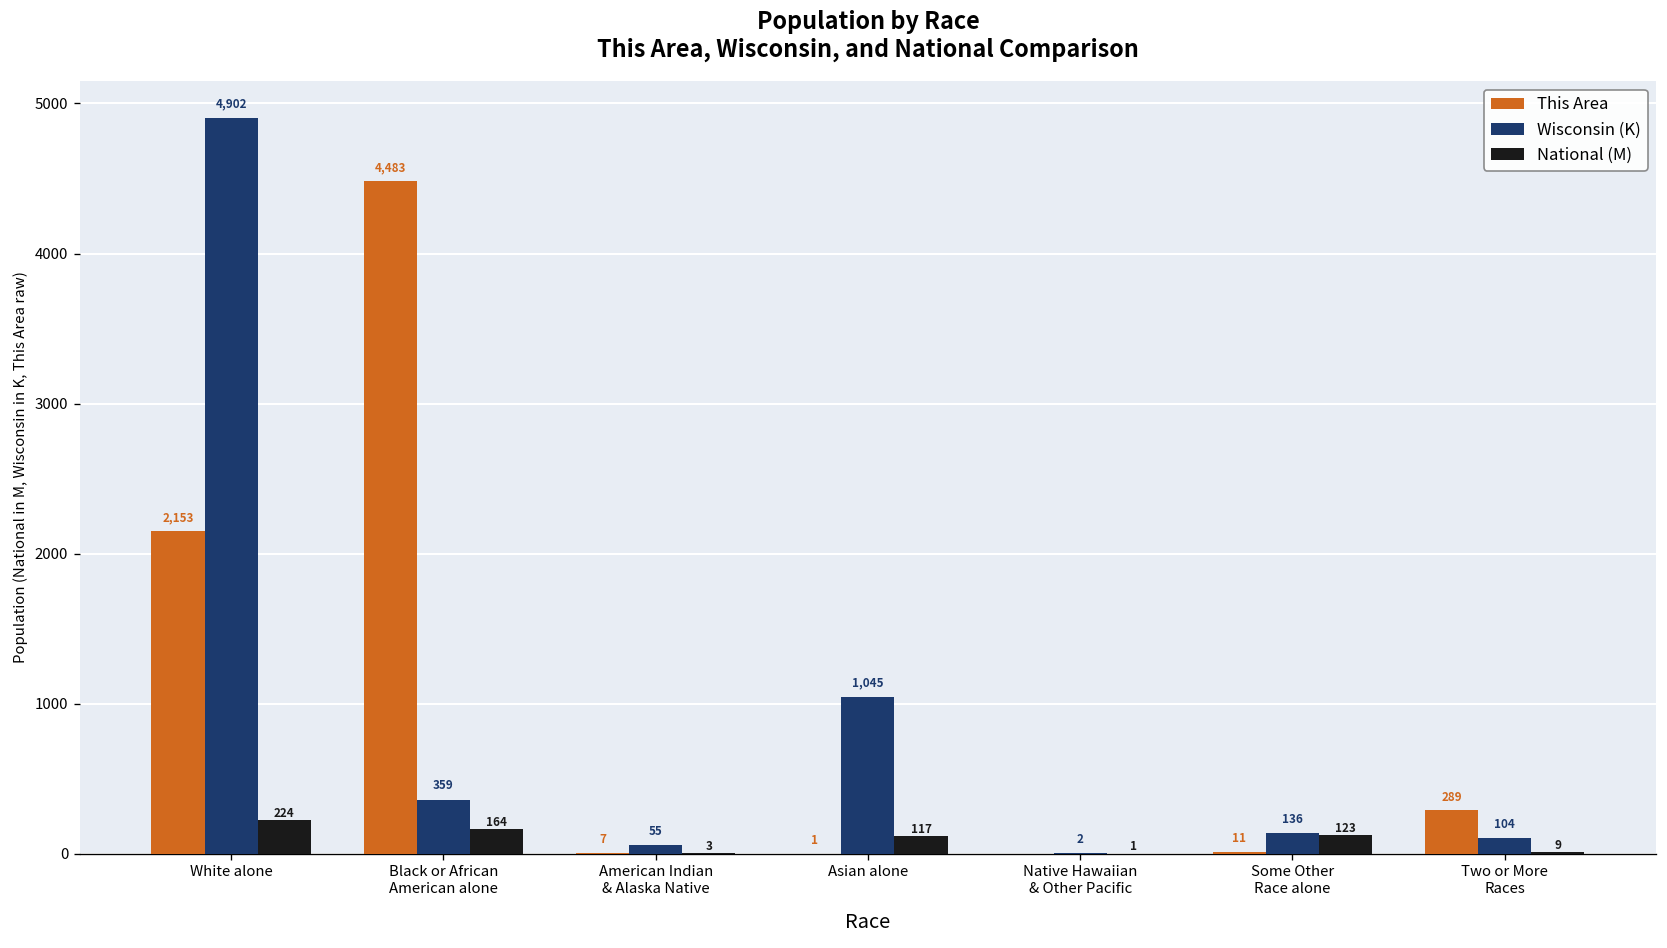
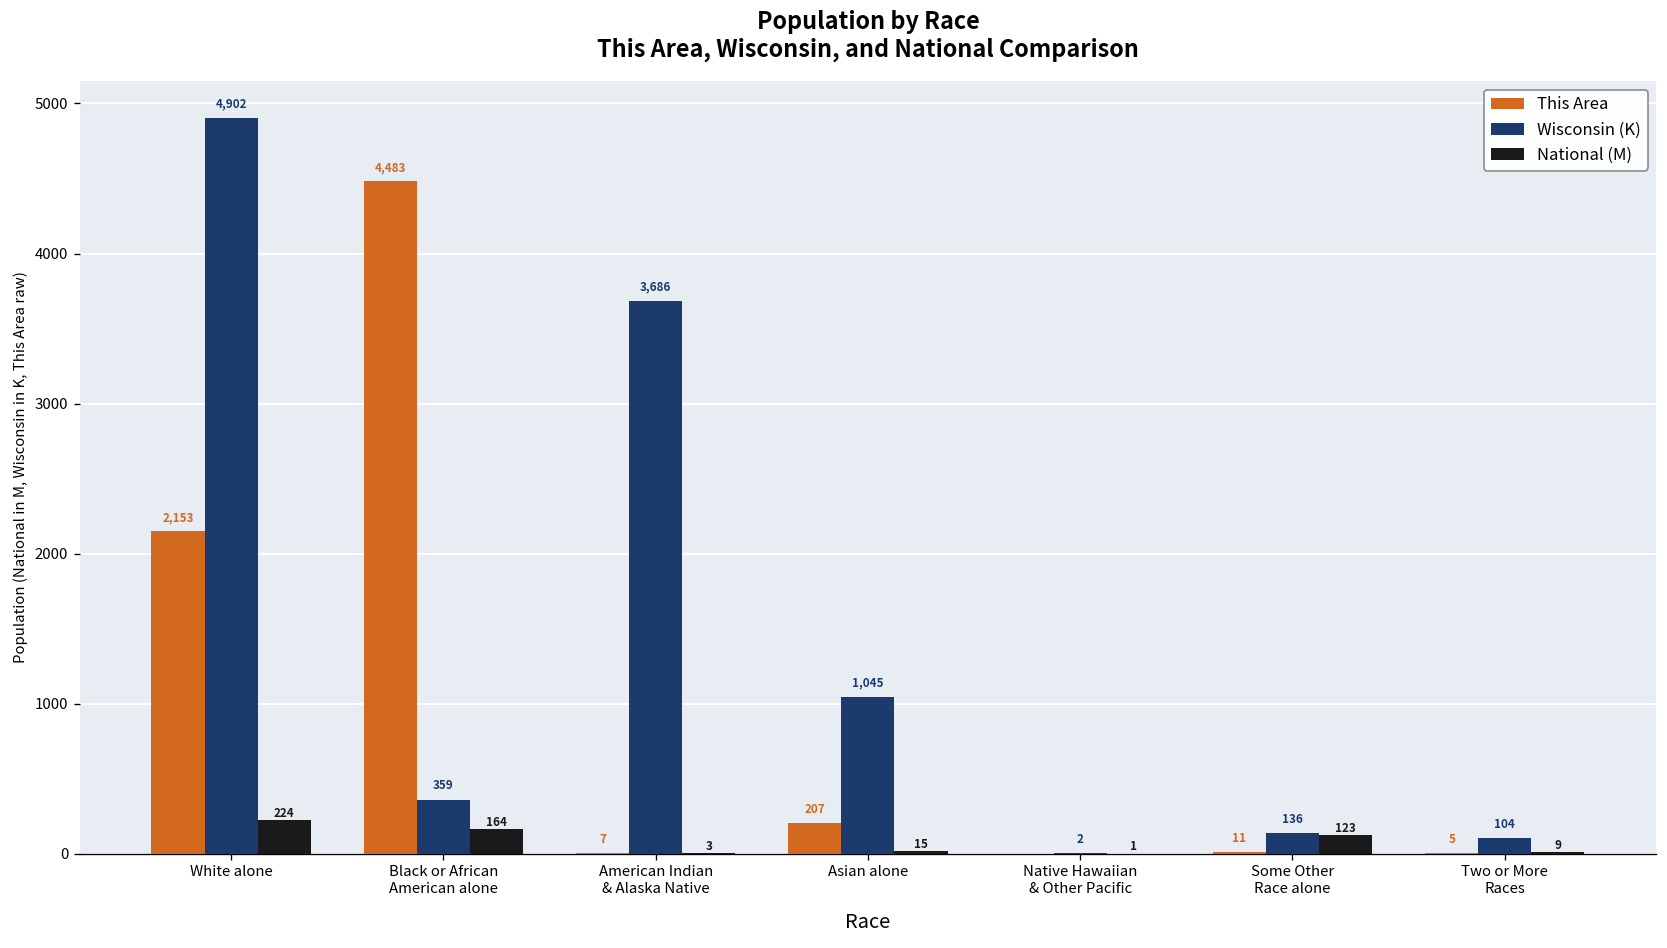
Wisconsin (K), American Indian & Alaska Native: 55 -> 3,686
This Area, Asian alone: 1 -> 207
National (M), Asian alone: 117 -> 15
This Area, Two or More Races: 289 -> 5
